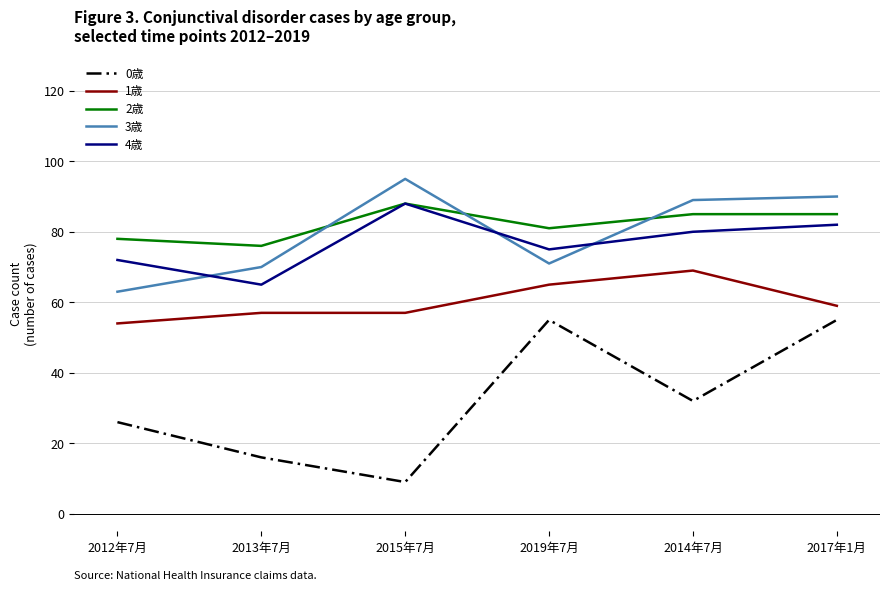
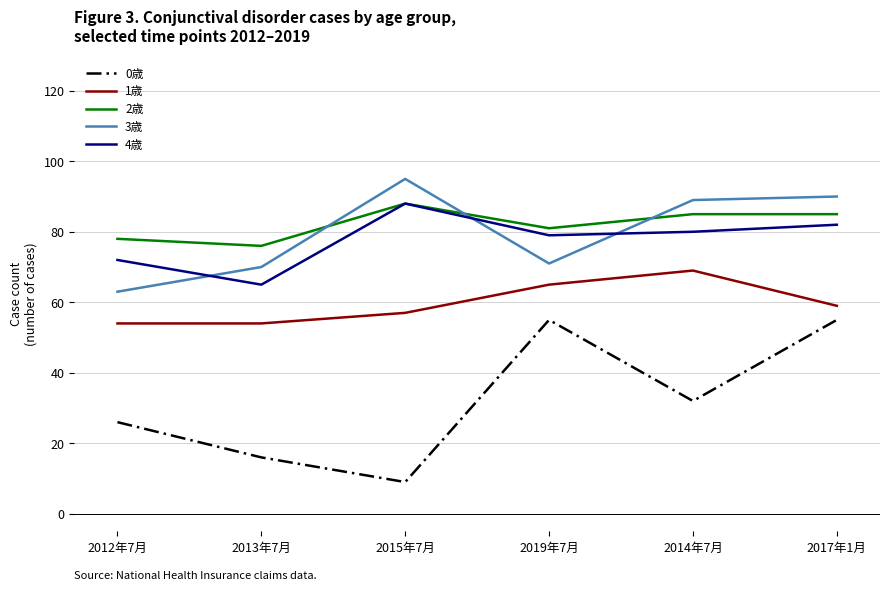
1歳, 2013年7月: 57 -> 54
4歳, 2019年7月: 75 -> 79
